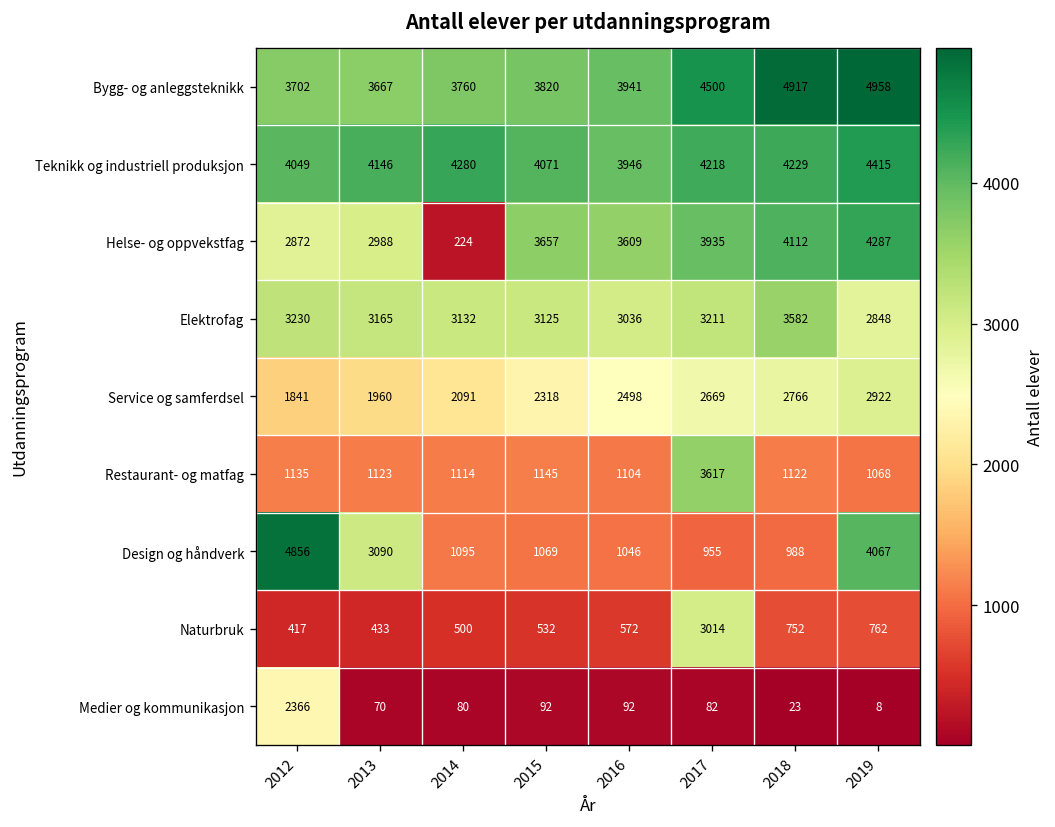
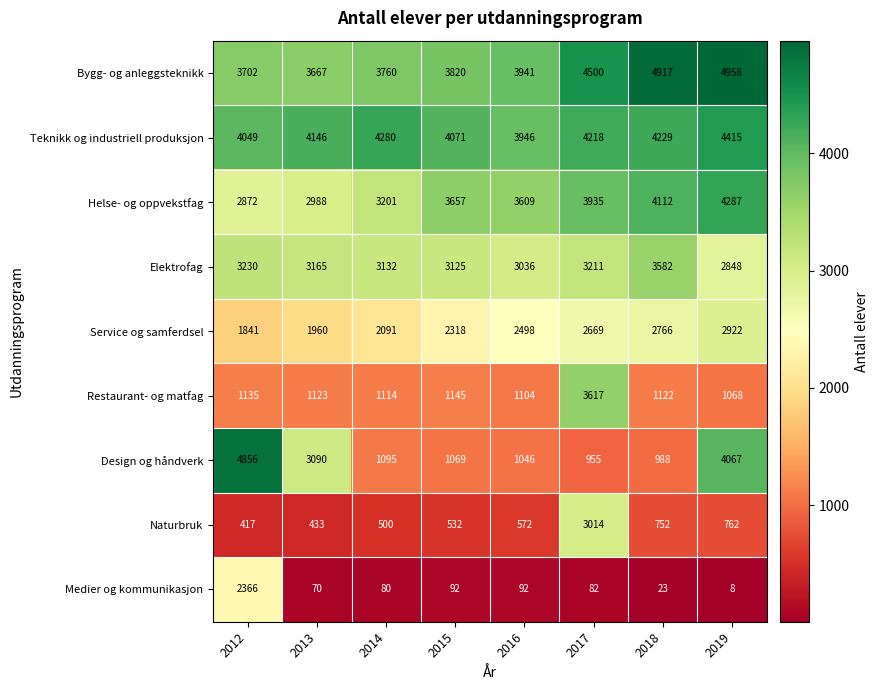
Helse- og oppvekstfag, 2014: 224 -> 3201
